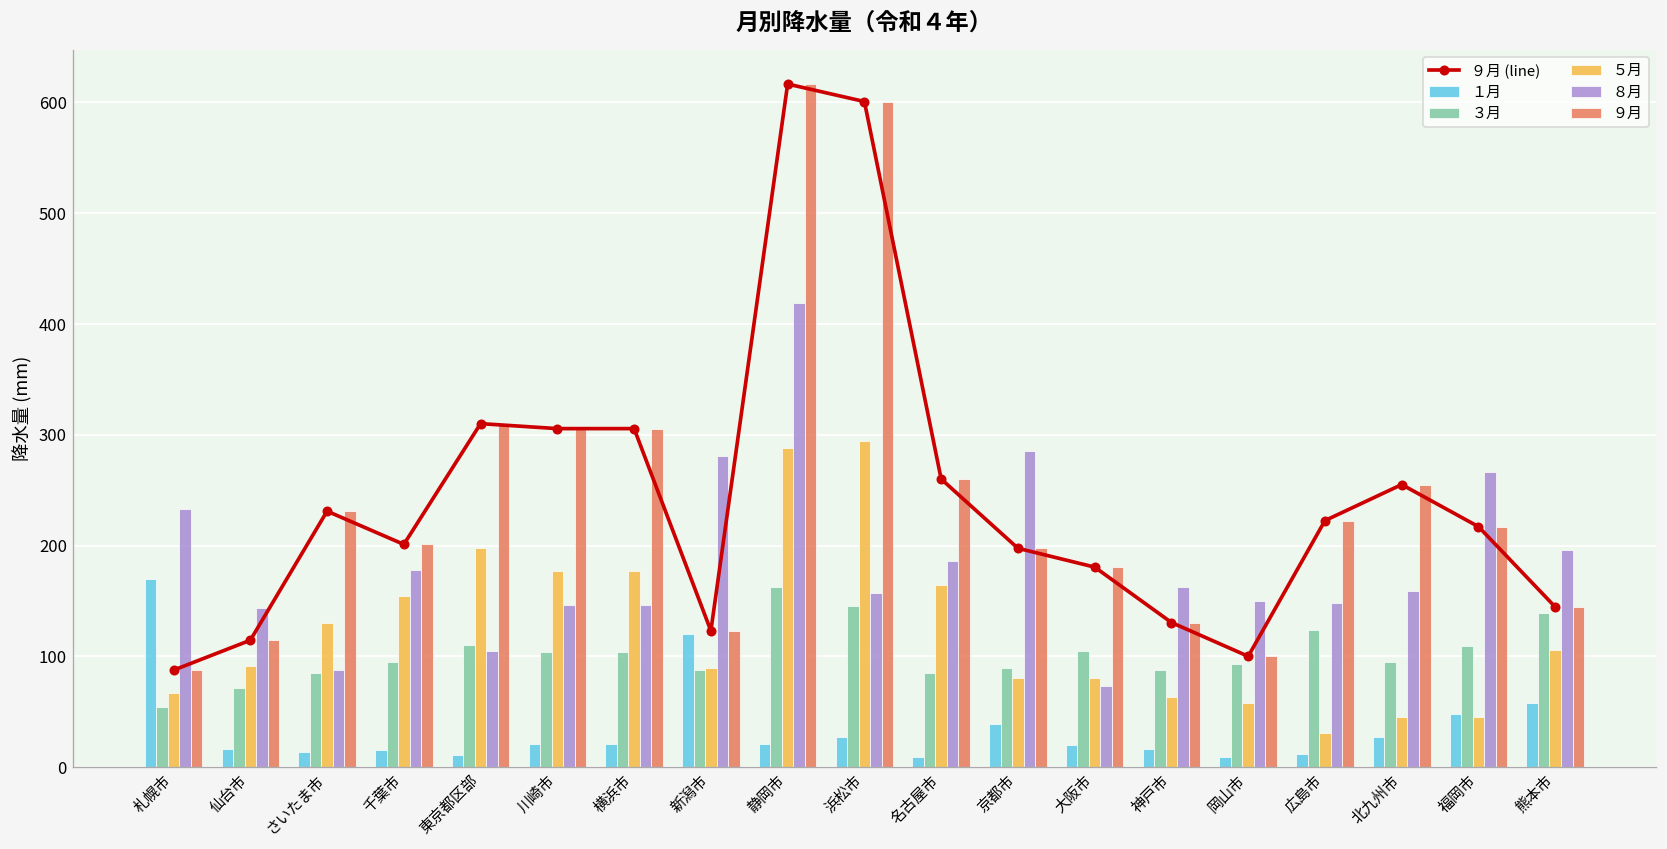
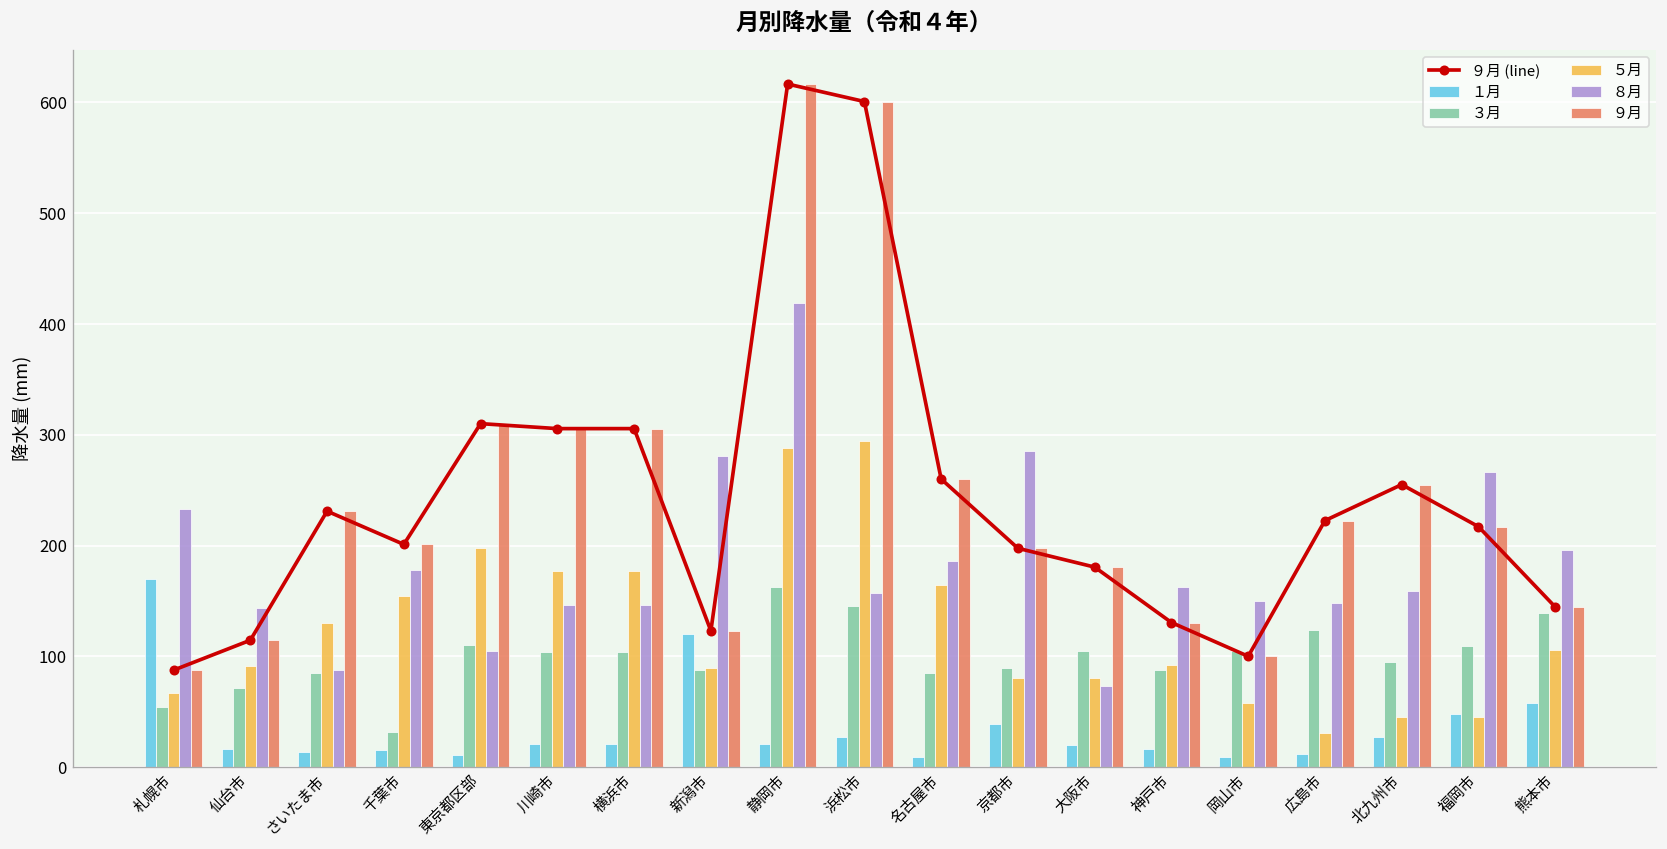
３月, 千葉市: 100 -> 30
５月, 神戸市: 60 -> 90
３月, 岡山市: 90 -> 110
